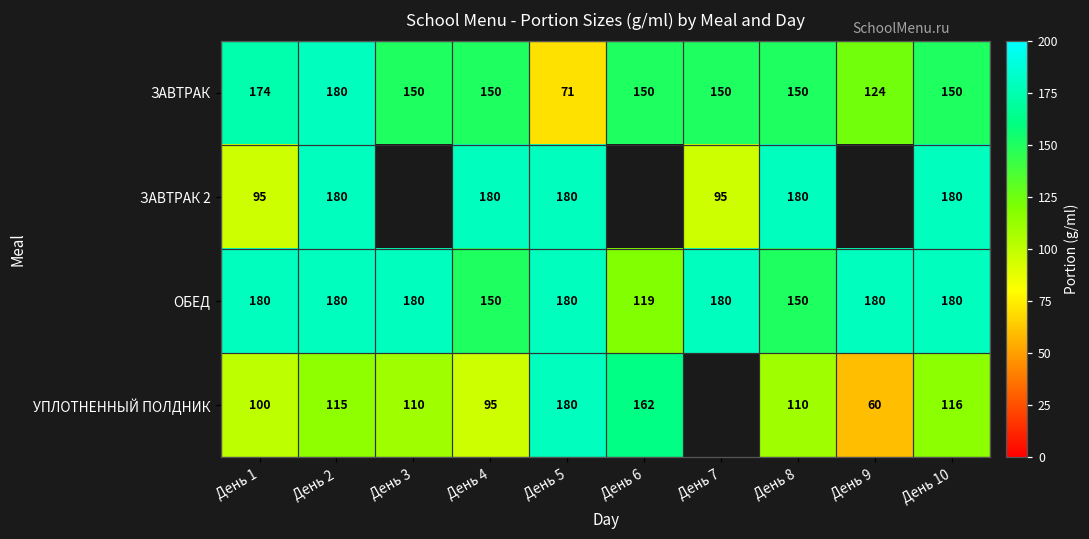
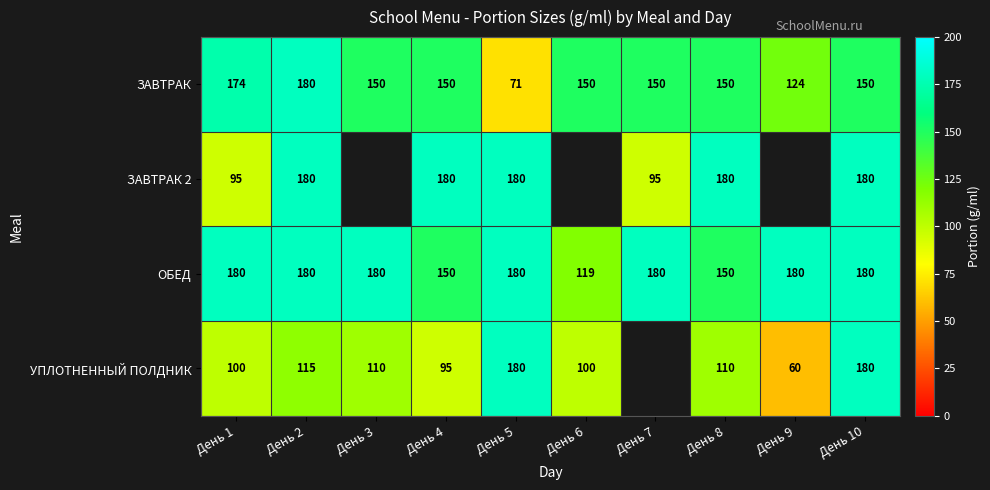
УПЛОТНЕННЫЙ ПОЛДНИК, День 6: 162 -> 100
УПЛОТНЕННЫЙ ПОЛДНИК, День 10: 116 -> 180
